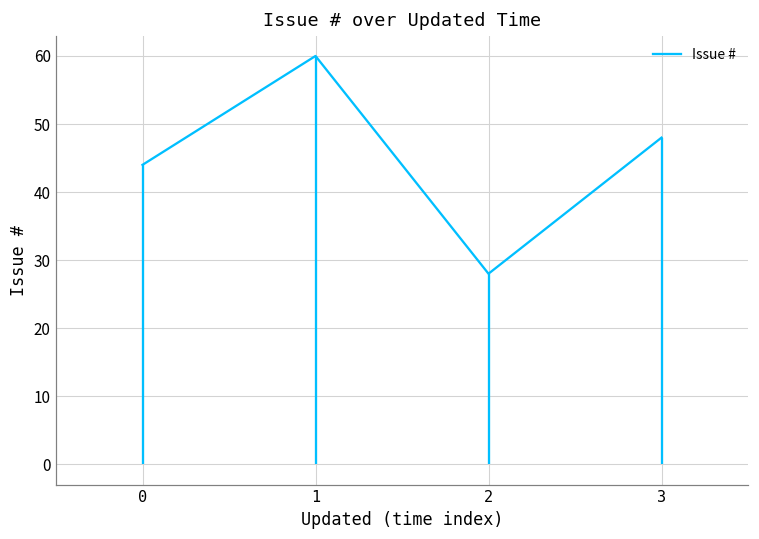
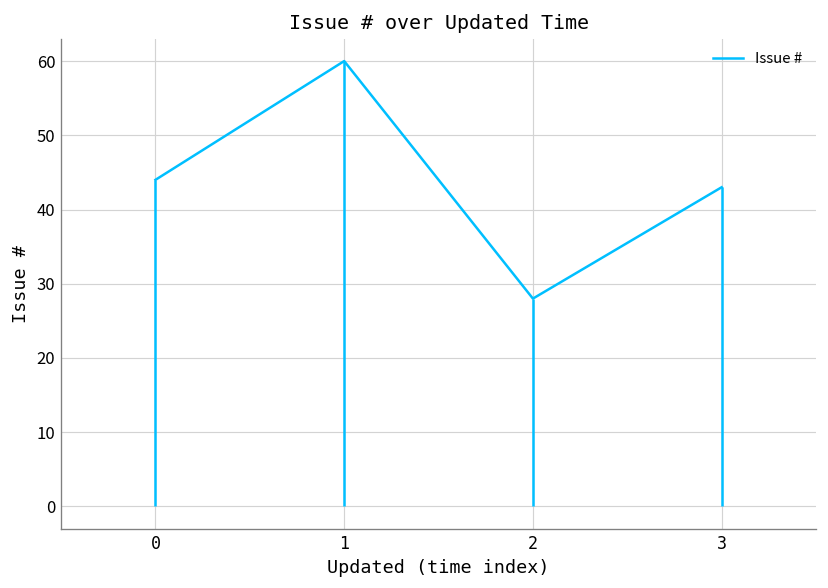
3: 48 -> 43
